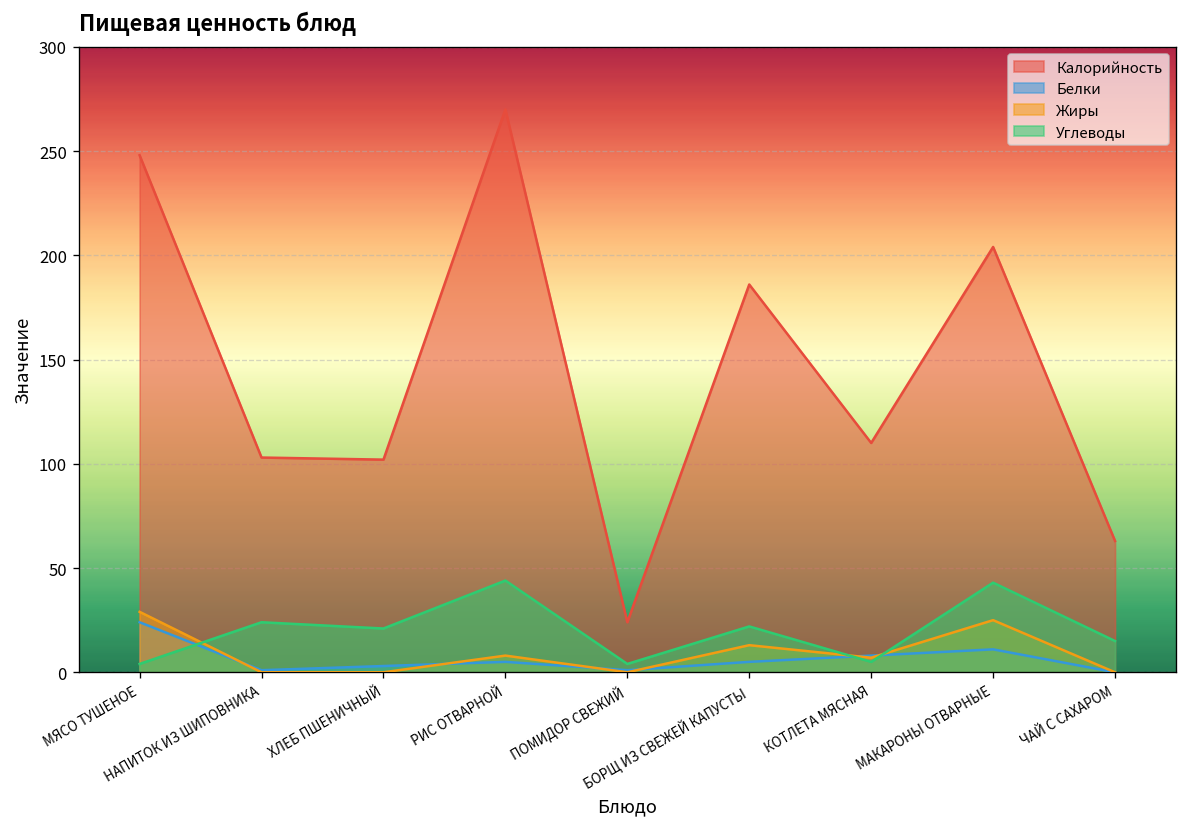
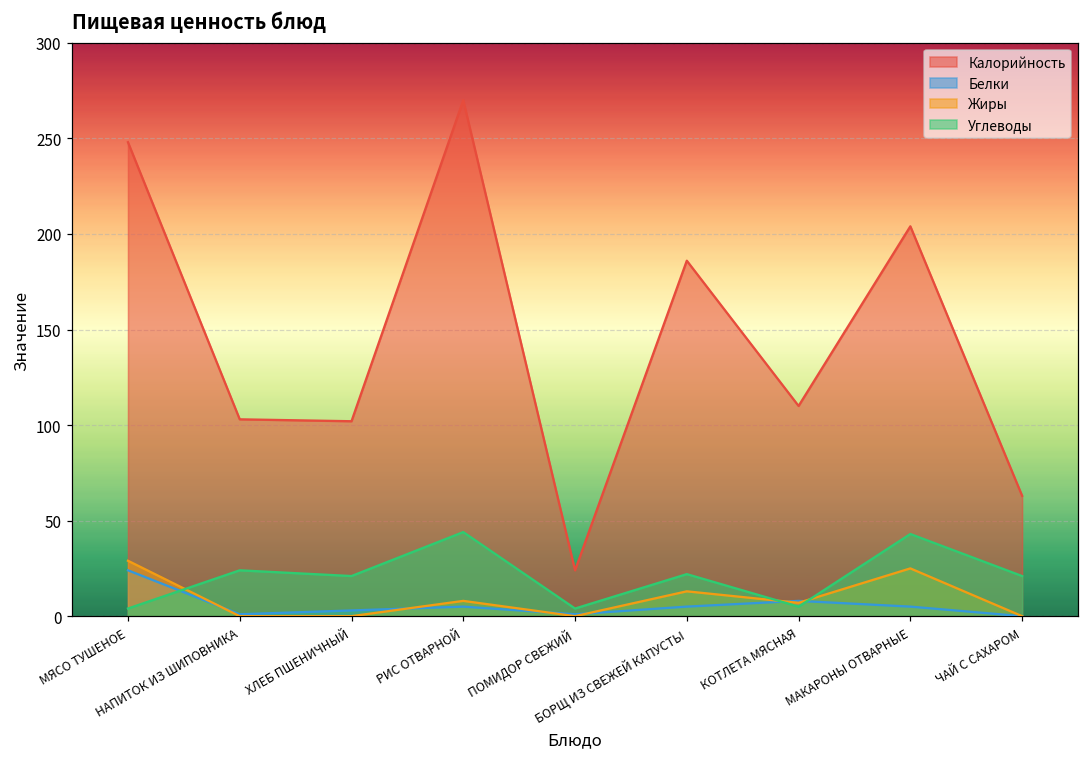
Белки, МАКАРОНЫ ОТВАРНЫЕ: 11 -> 5
Углеводы, ЧАЙ С САХАРОМ: 15 -> 21
